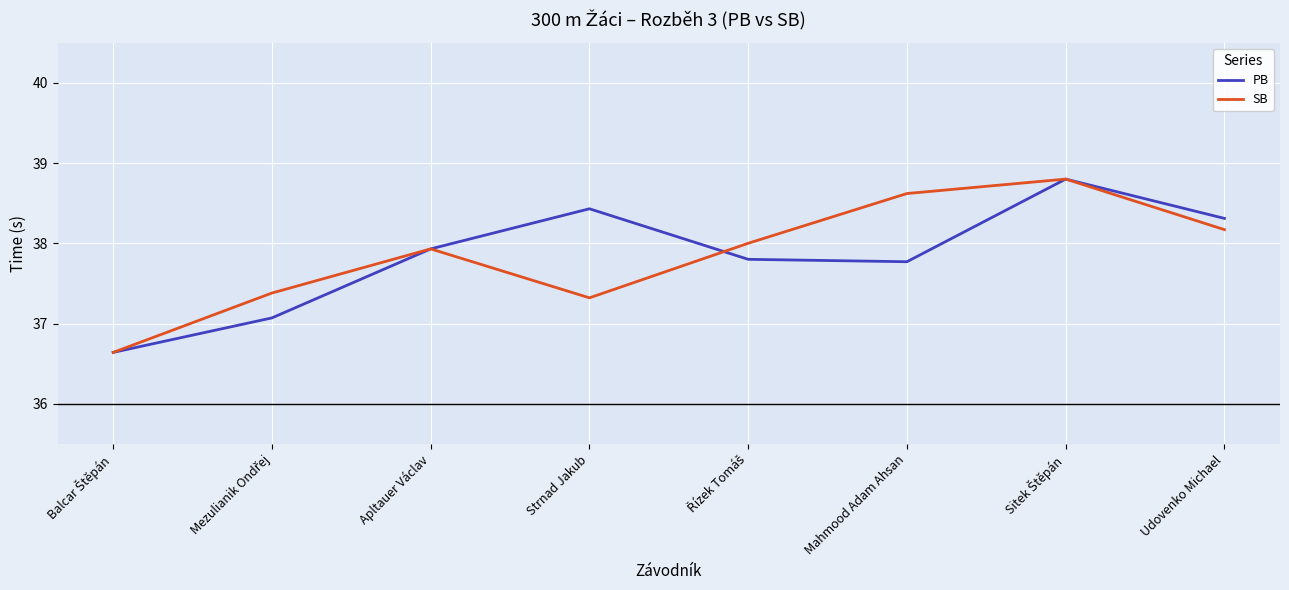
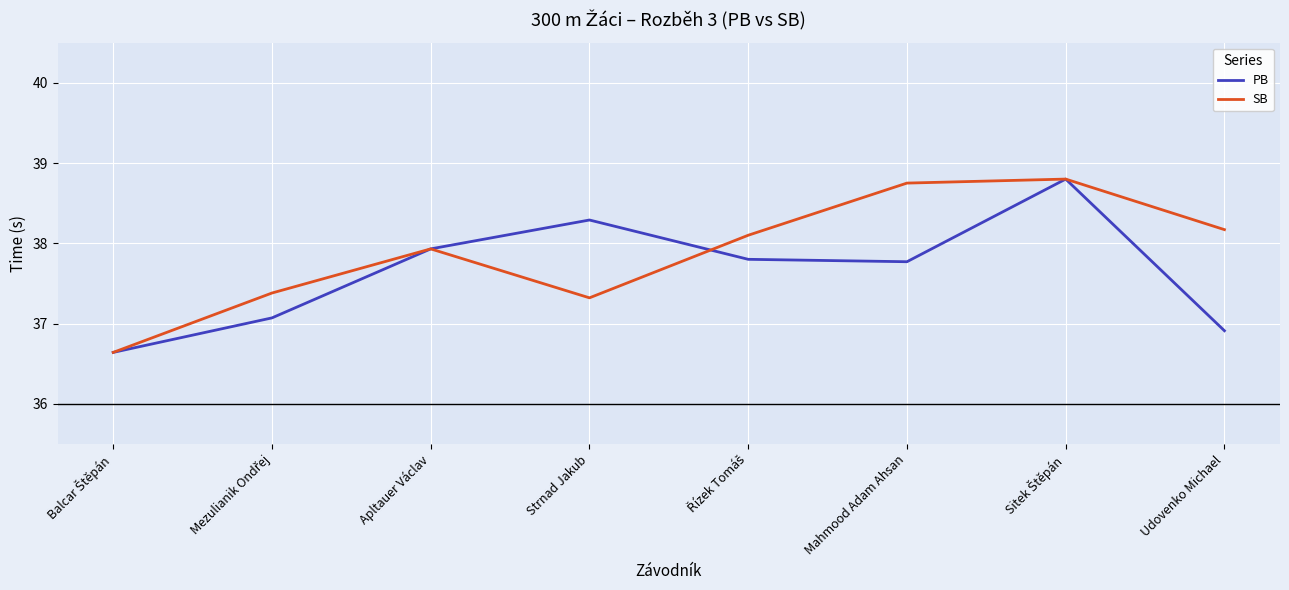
PB, Strnad Jakub: 38.4 -> 38.3
SB, Řízek Tomáš: 38.0 -> 38.1
SB, Mahmood Adam Ahsan: 38.6 -> 38.8
PB, Udovenko Michael: 38.3 -> 36.9
